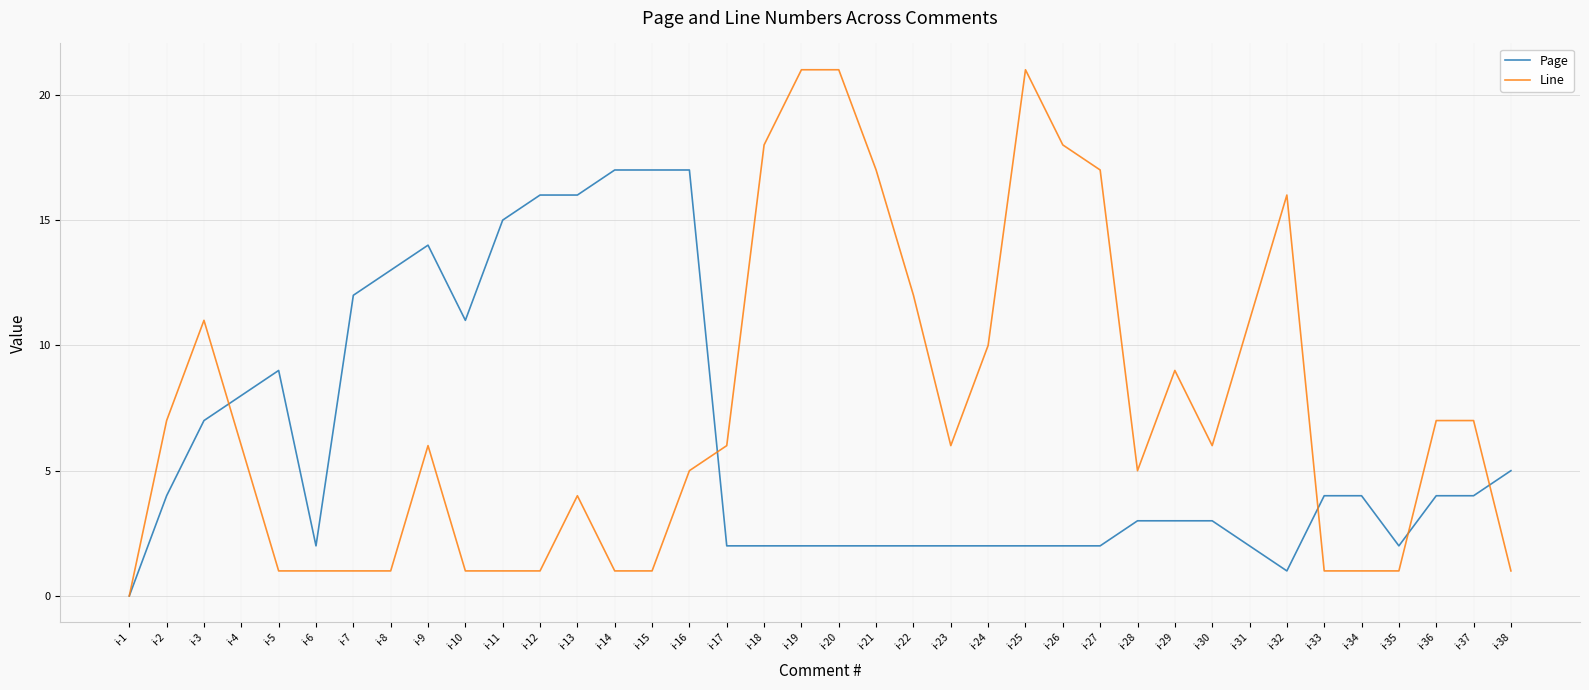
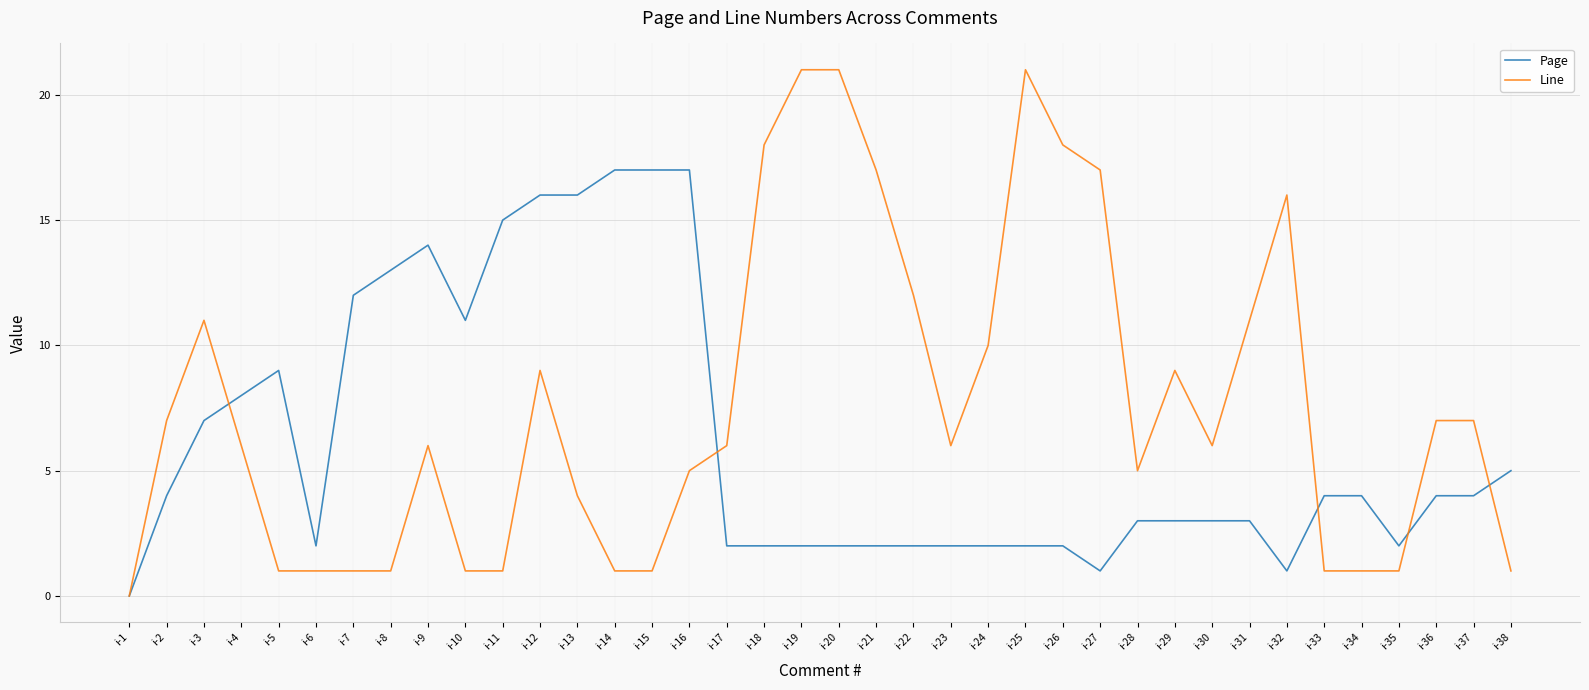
Line, i-12: 1 -> 9
Page, i-27: 2 -> 1
Page, i-31: 2 -> 3
